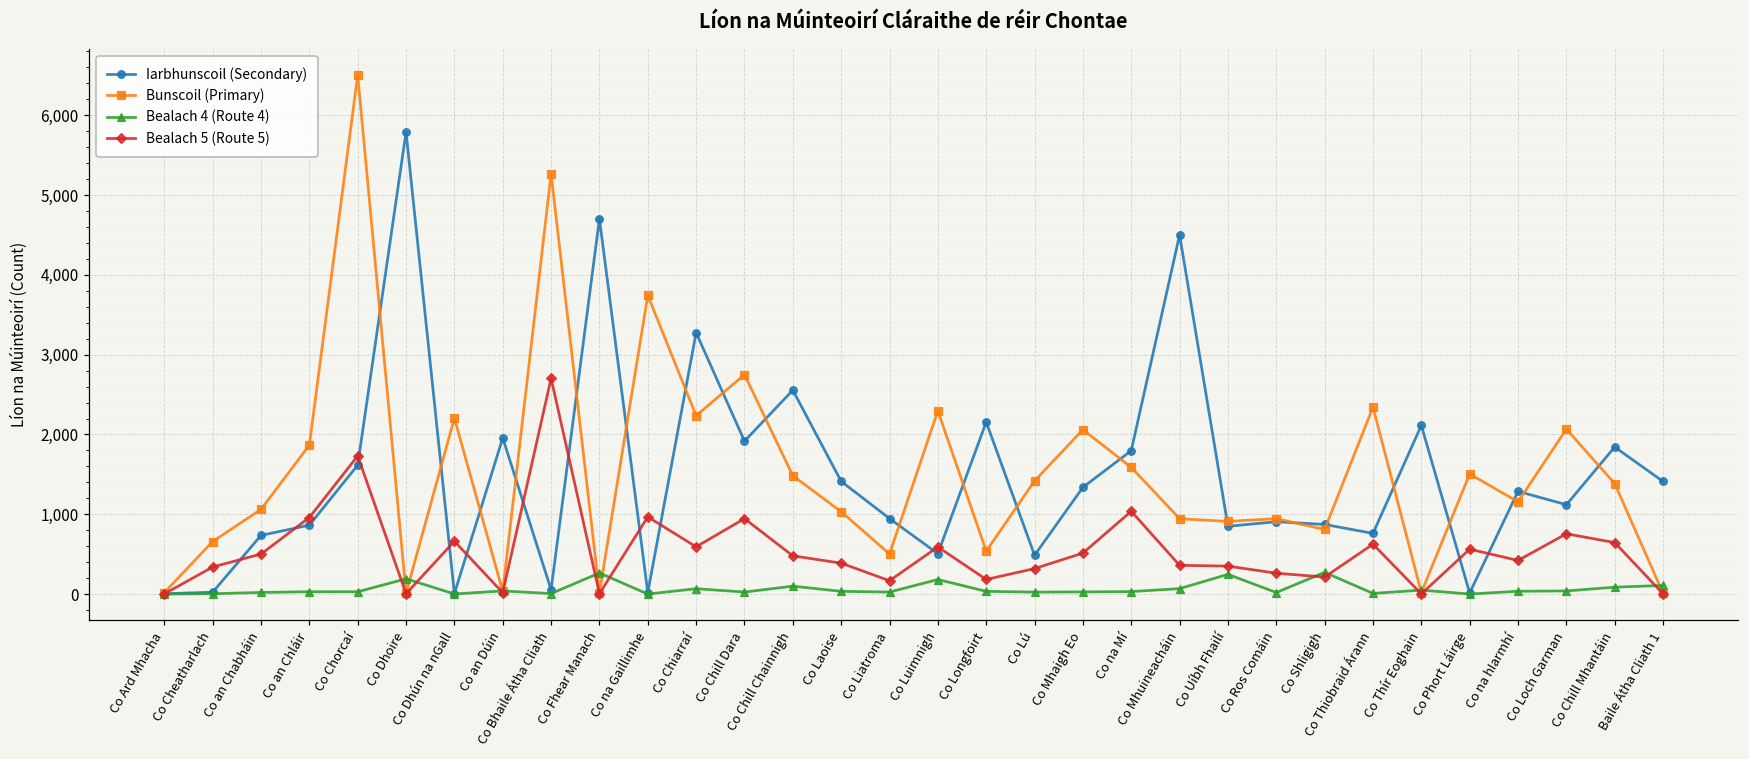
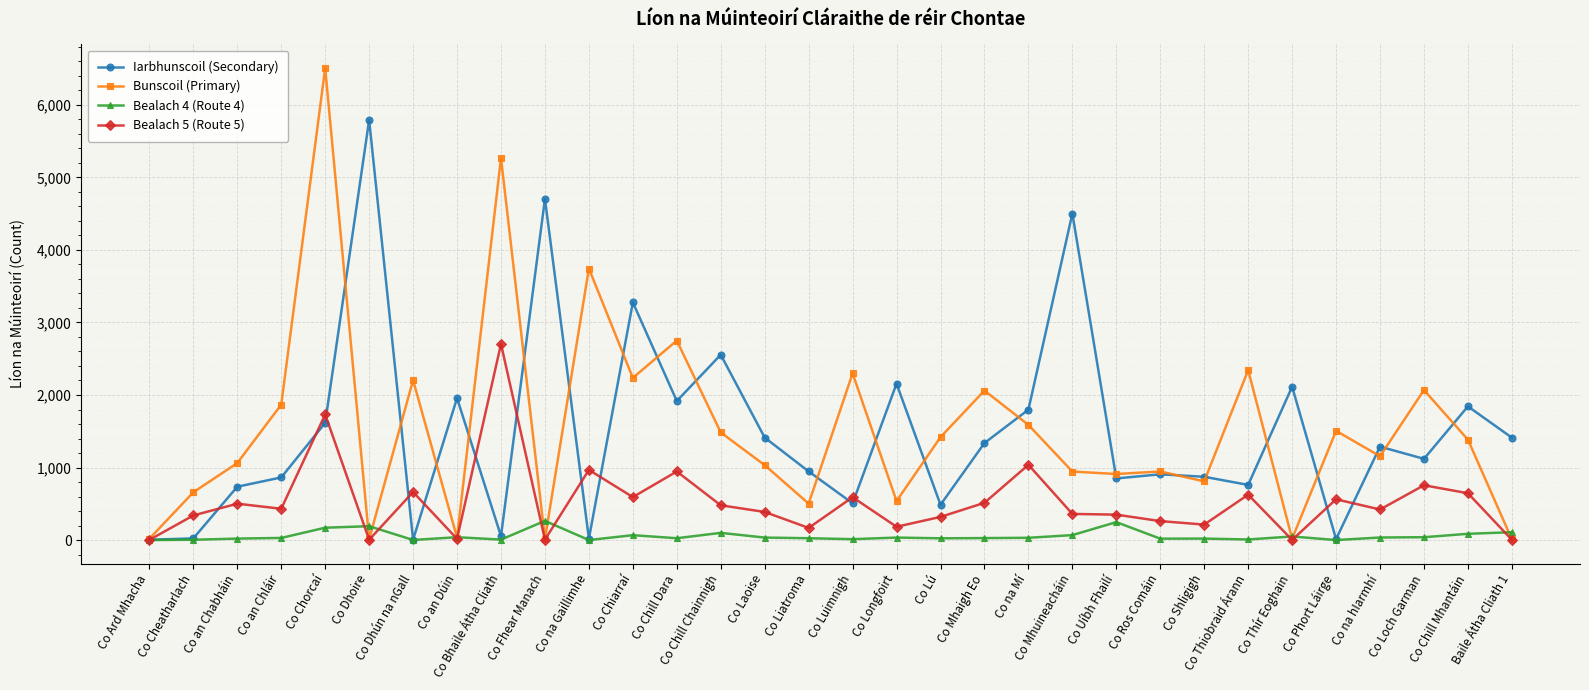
Bealach 5 (Route 5), Co an Chláir: 1,000 -> 400
Bealach 4 (Route 4), Co Chorcaí: 0 -> 200
Bealach 4 (Route 4), Co Luimnigh: 200 -> 0
Bealach 4 (Route 4), Co Shligigh: 300 -> 0
